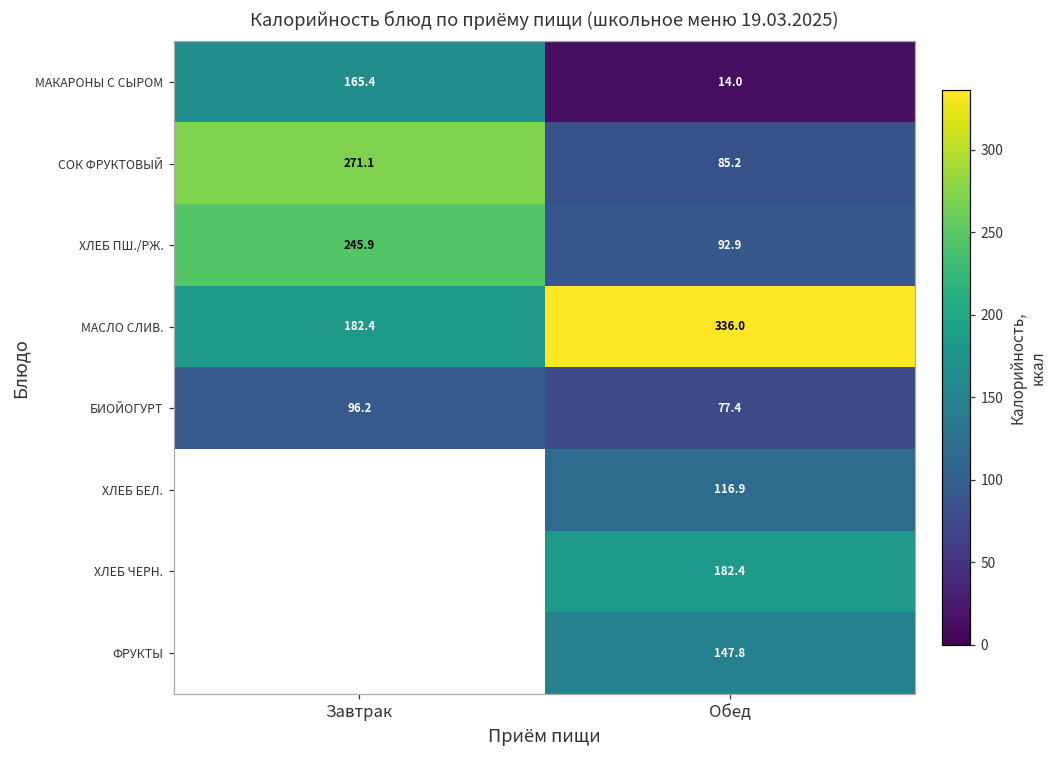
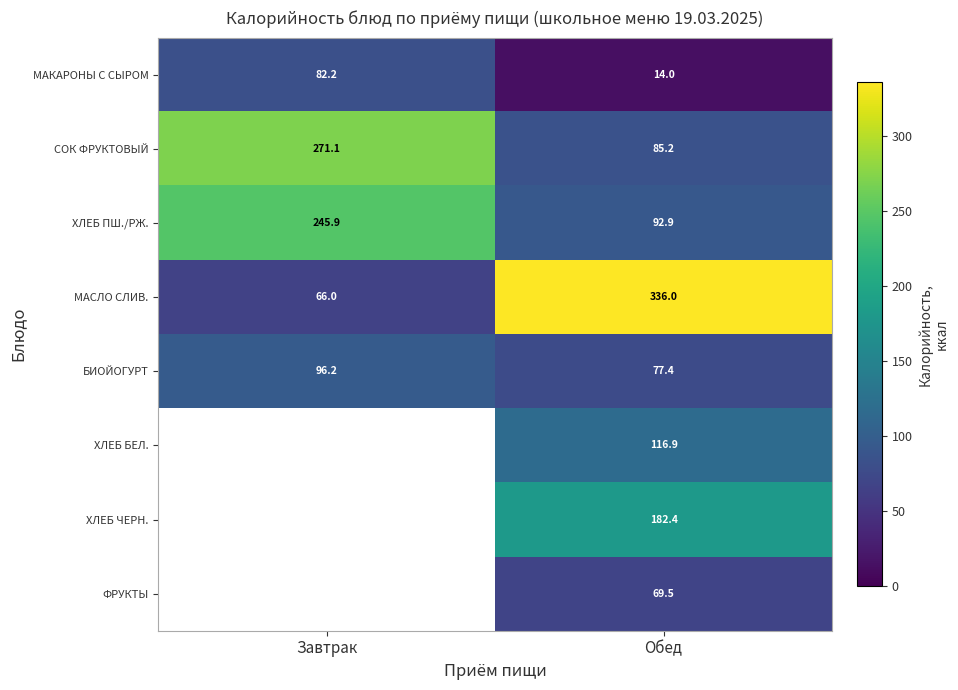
МАКАРОНЫ С СЫРОМ, Завтрак: 165.4 -> 82.2
МАСЛО СЛИВ., Завтрак: 182.4 -> 66.0
ФРУКТЫ, Обед: 147.8 -> 69.5
